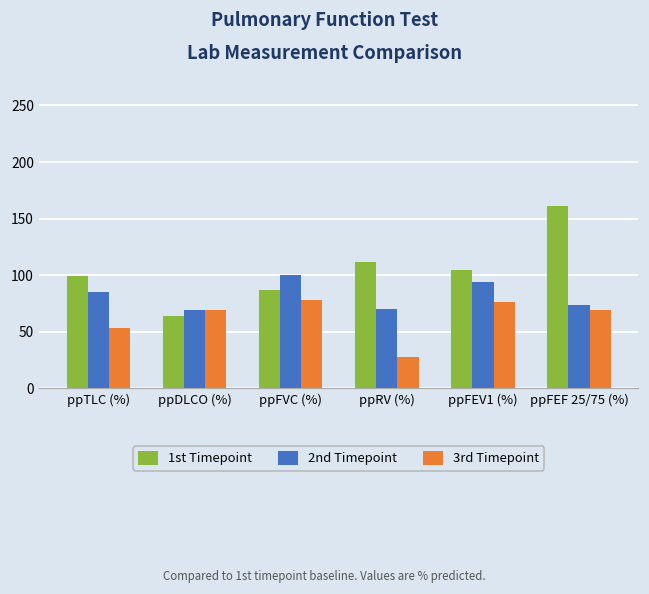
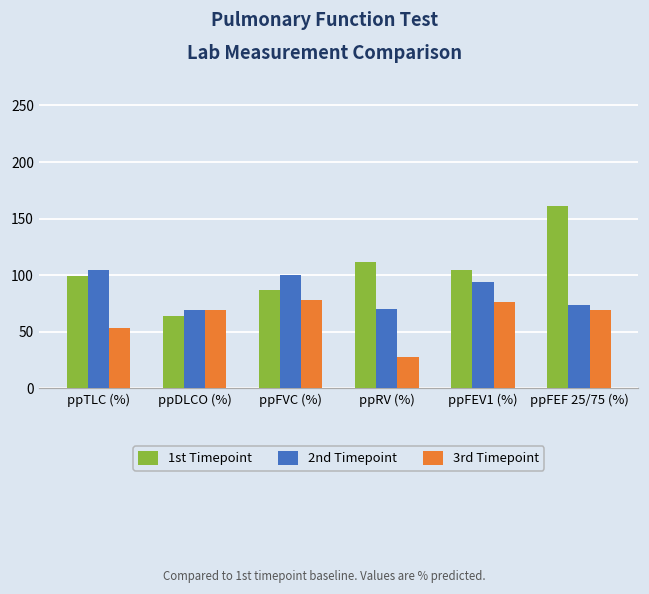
2nd Timepoint, ppTLC (%): 85 -> 105
